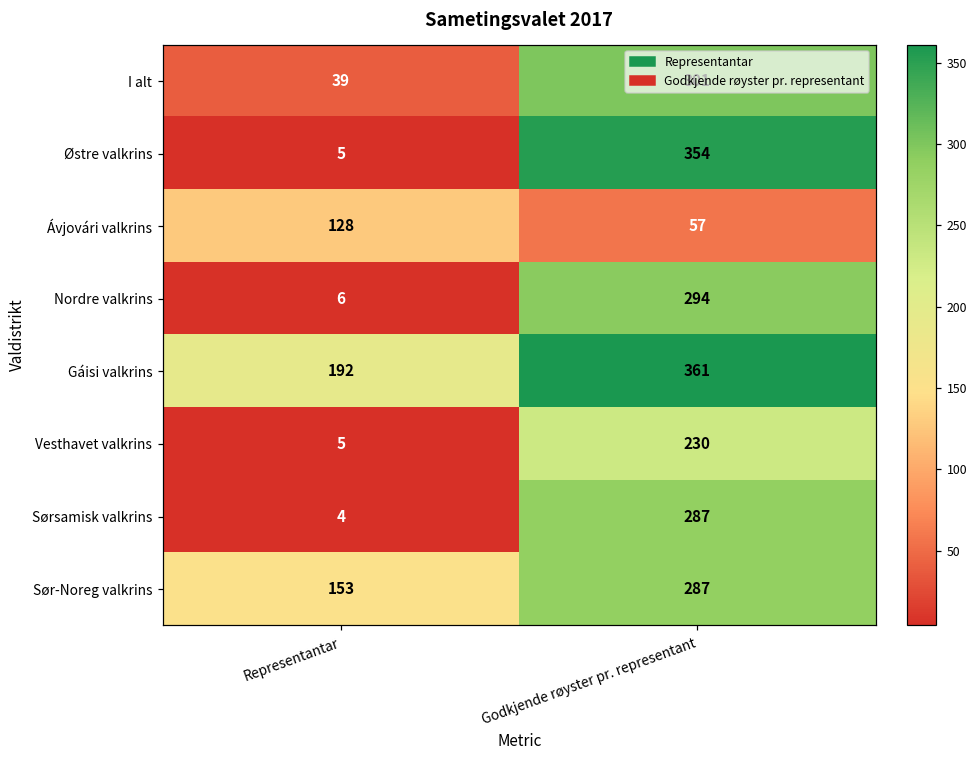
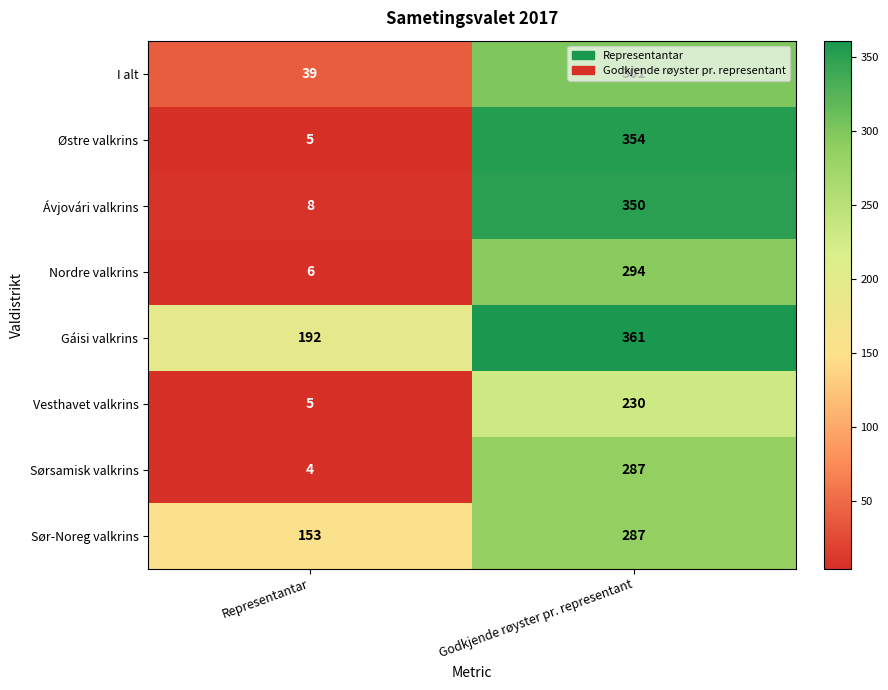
Ávjovári valkrins, Representantar: 128 -> 8
Ávjovári valkrins, Godkjende røyster pr. representant: 57 -> 350
